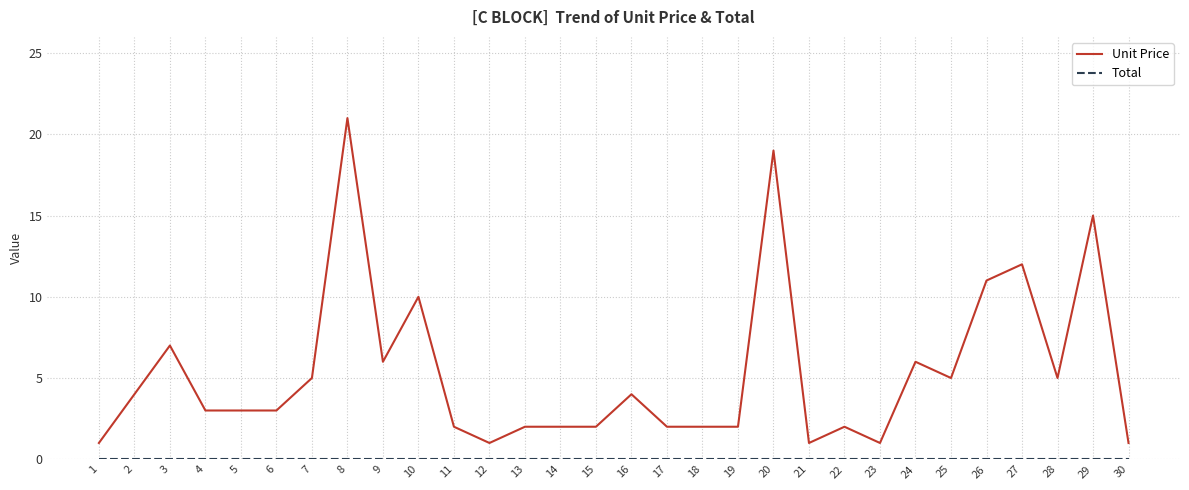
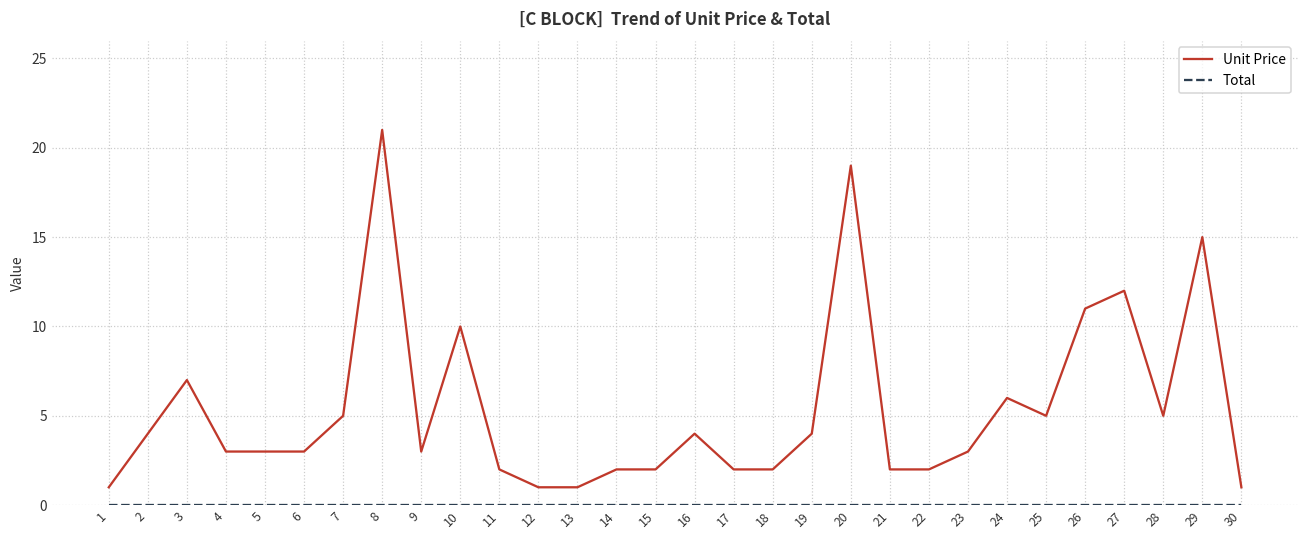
Unit Price, 9: 6 -> 3
Unit Price, 13: 2 -> 1
Unit Price, 19: 2 -> 4
Unit Price, 21: 1 -> 2
Unit Price, 23: 1 -> 3
